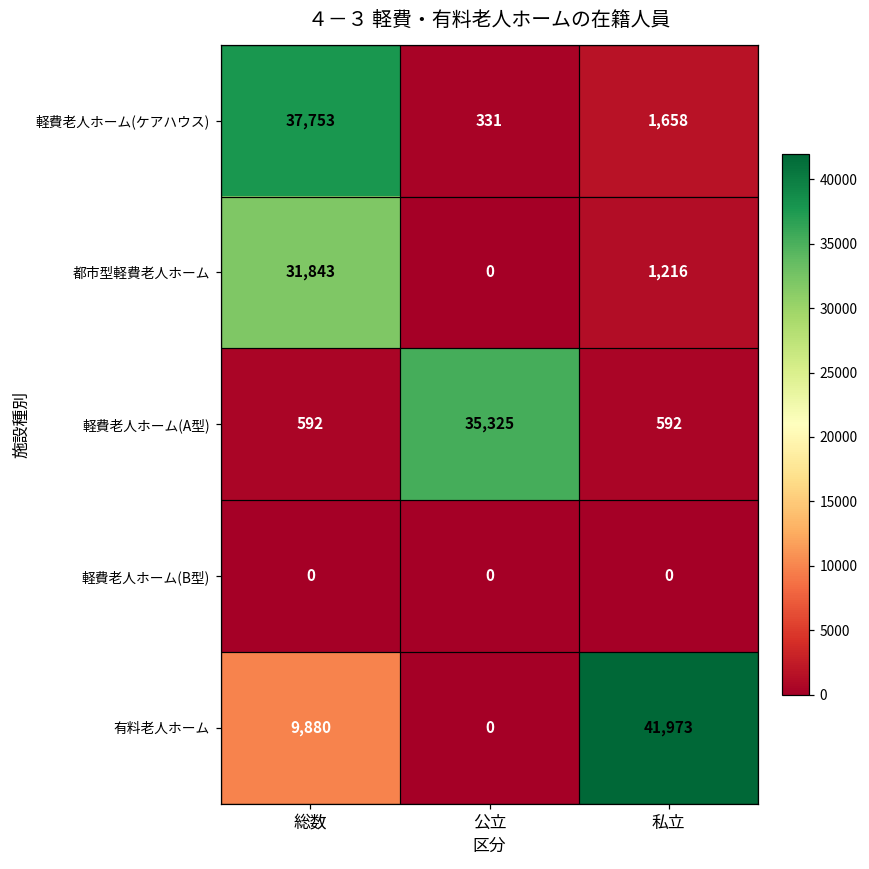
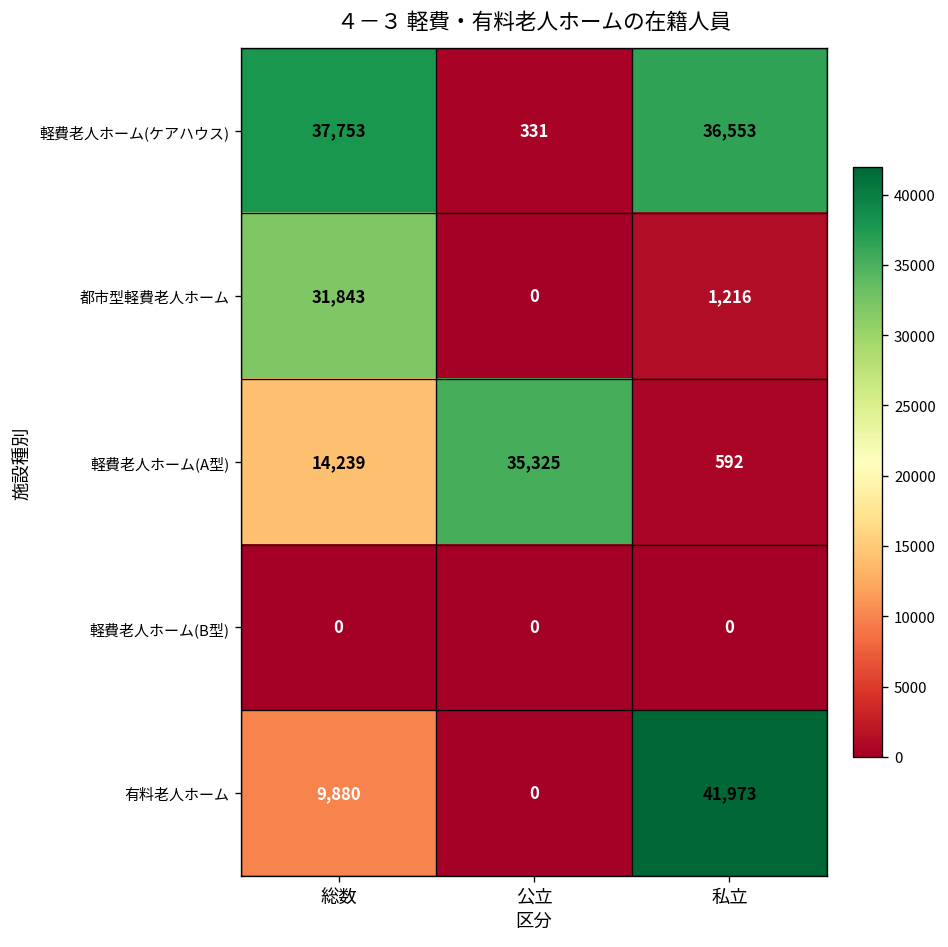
軽費老人ホーム(ケアハウス), 私立: 1,658 -> 36,553
軽費老人ホーム(A型), 総数: 592 -> 14,239
